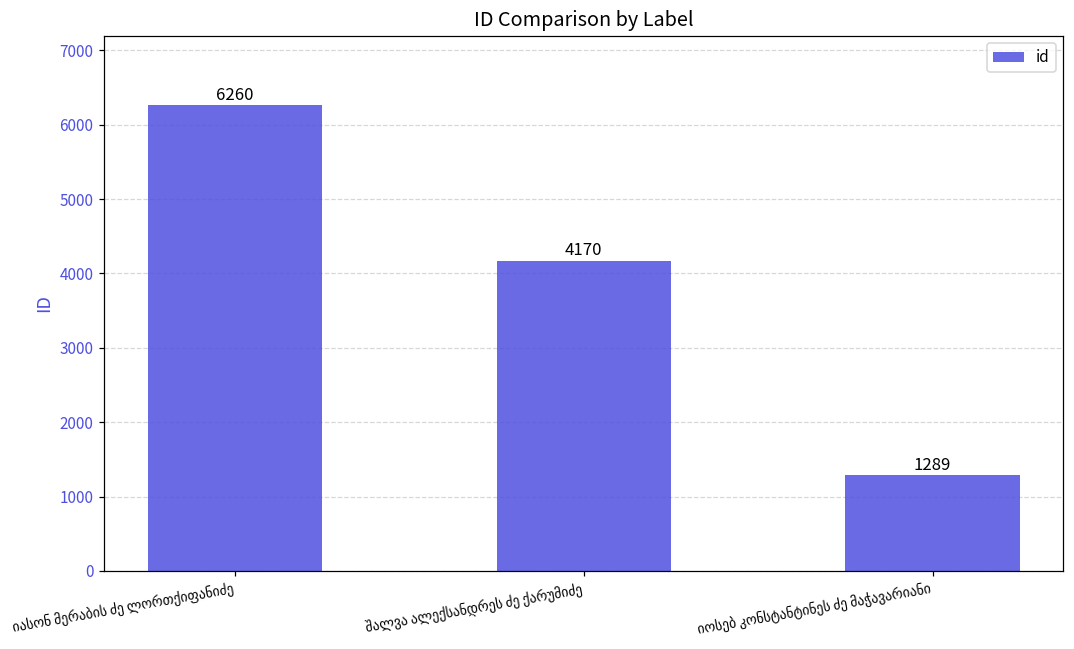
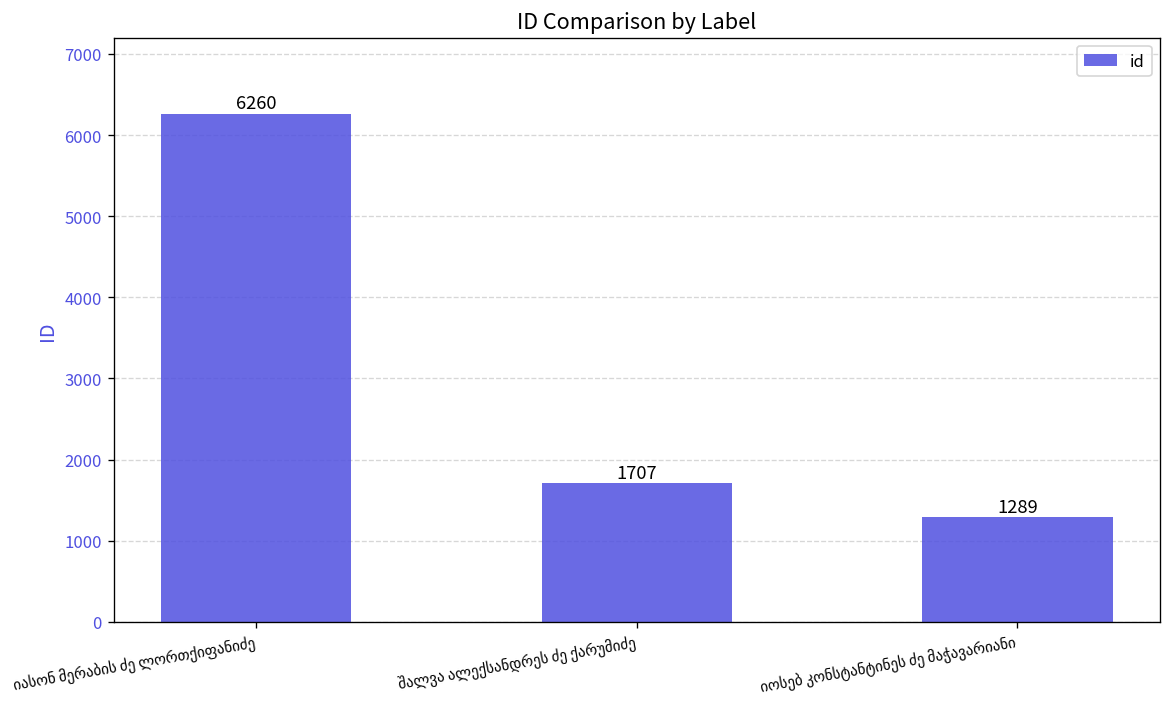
შალვა ალექსანდრეს ძე ქარუმიძე: 4170 -> 1707
